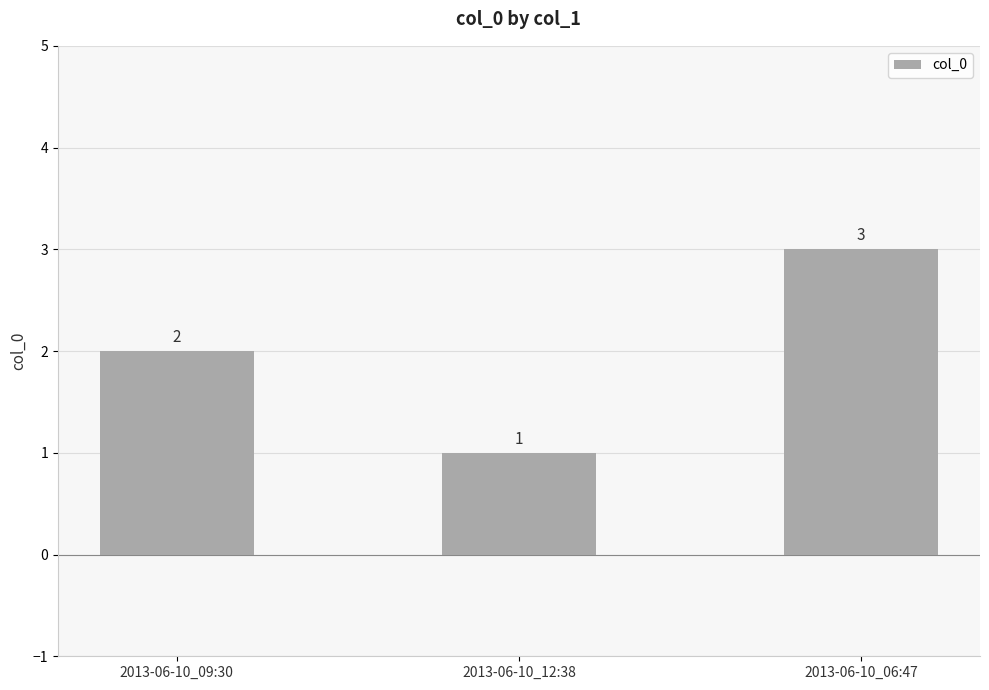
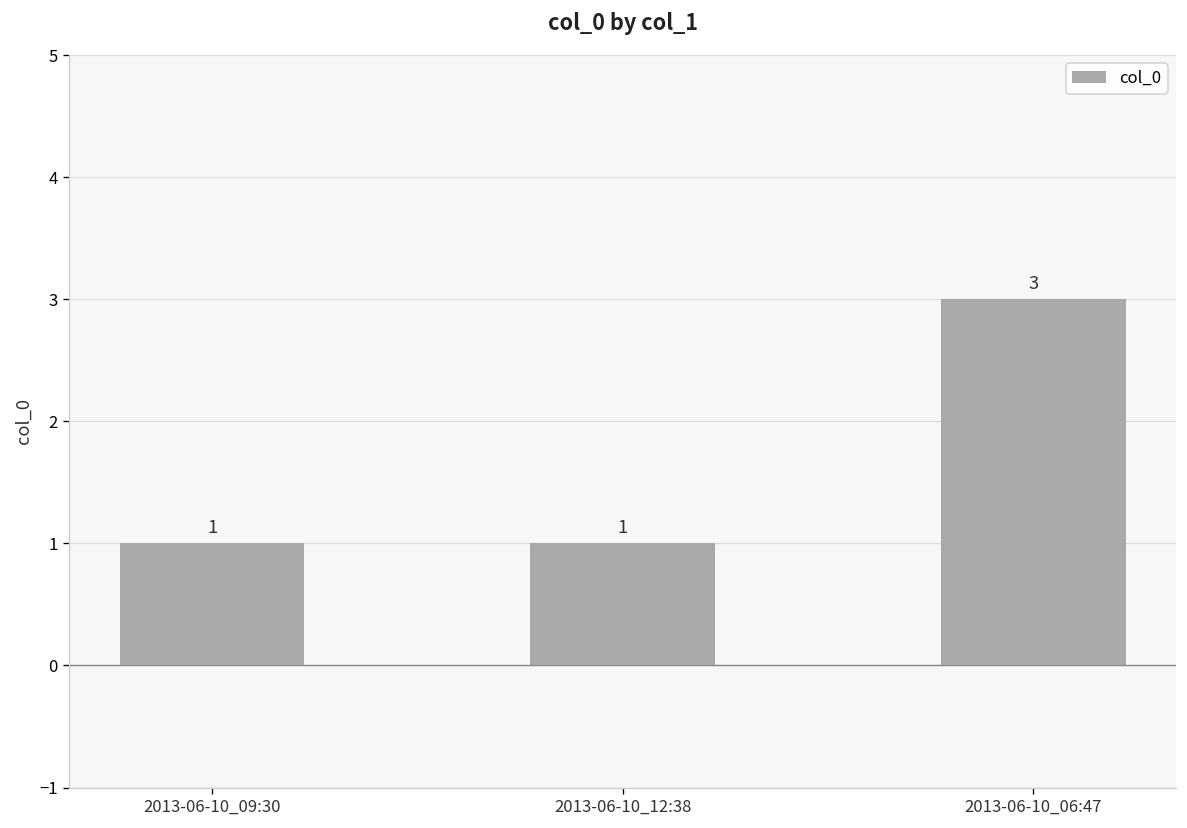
2013-06-10_09:30: 2 -> 1
